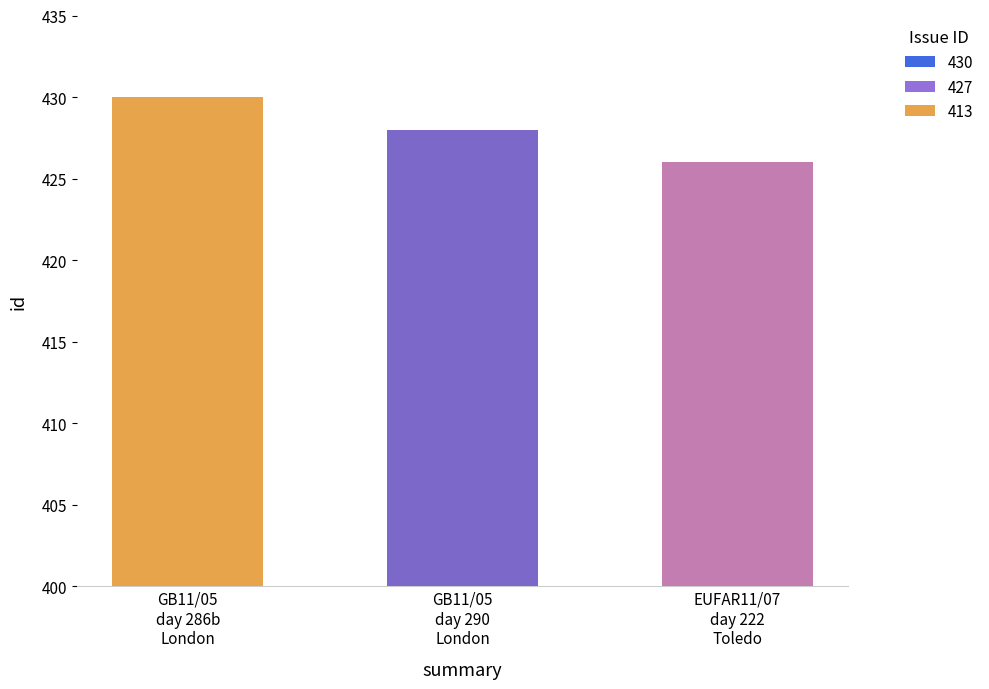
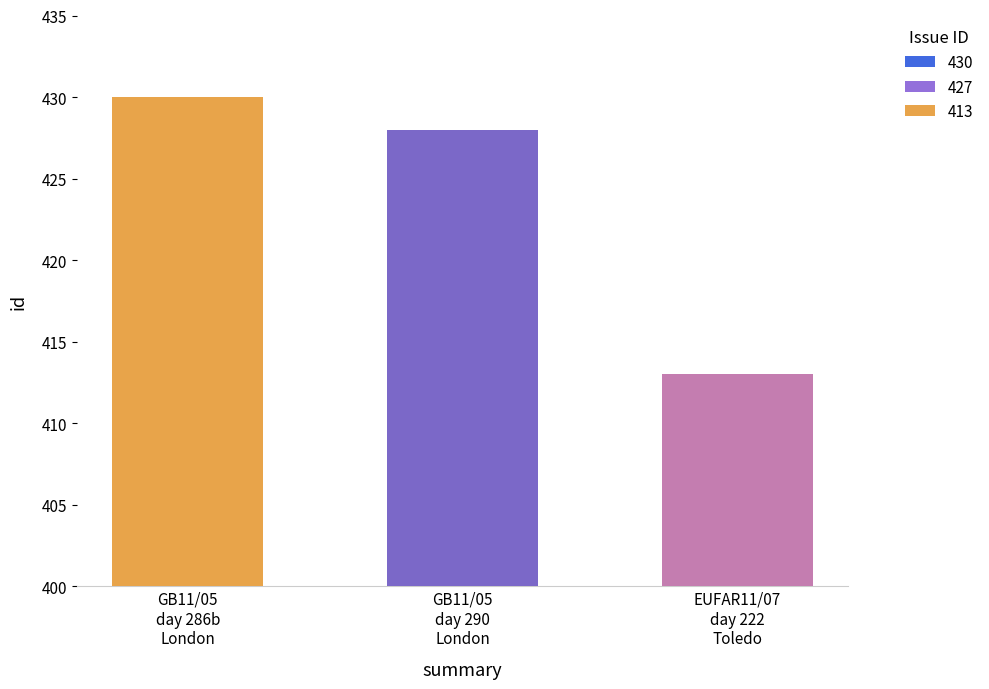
EUFAR11/07 day 222 Toledo: 426 -> 413
